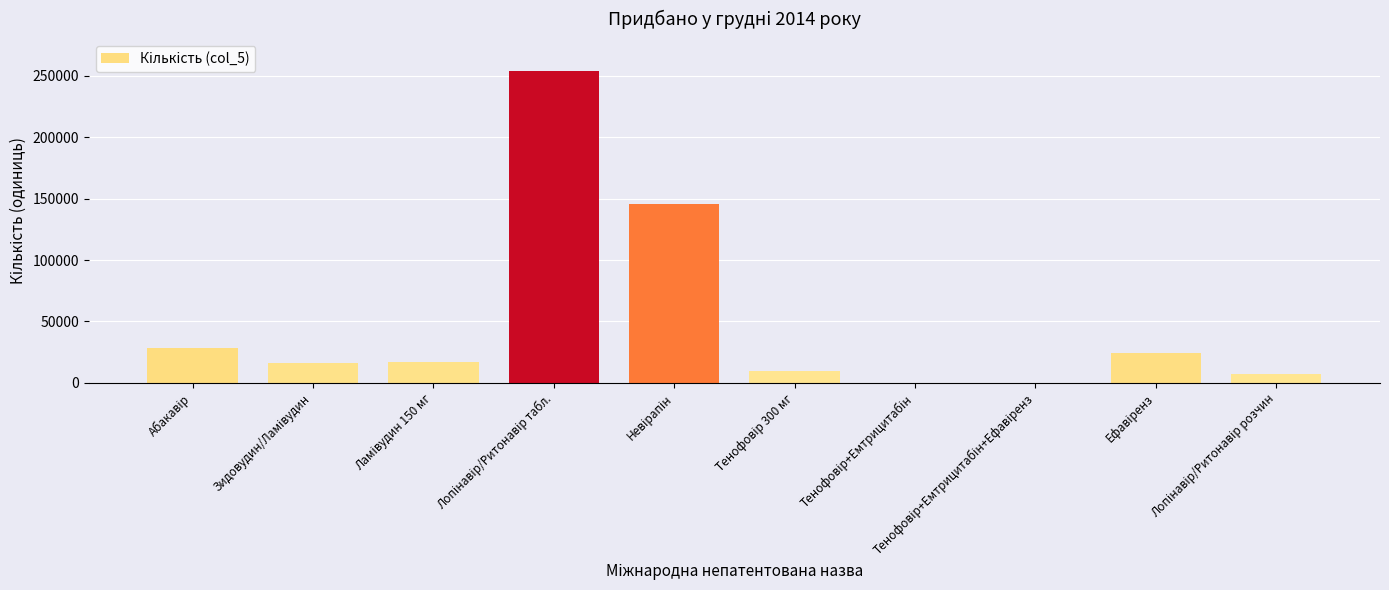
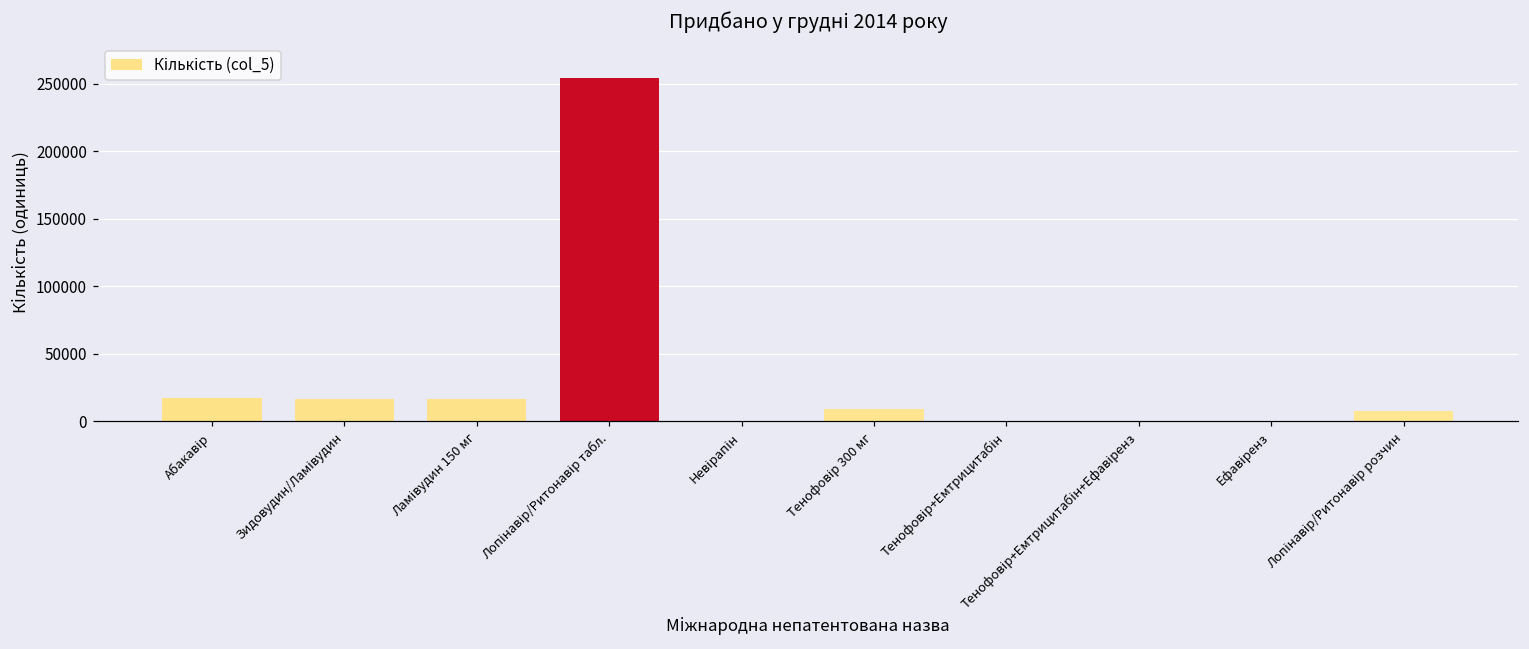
Абакавір: 28000 -> 17000
Невірапін: 146000 -> 0
Ефавіренз: 24000 -> 0
